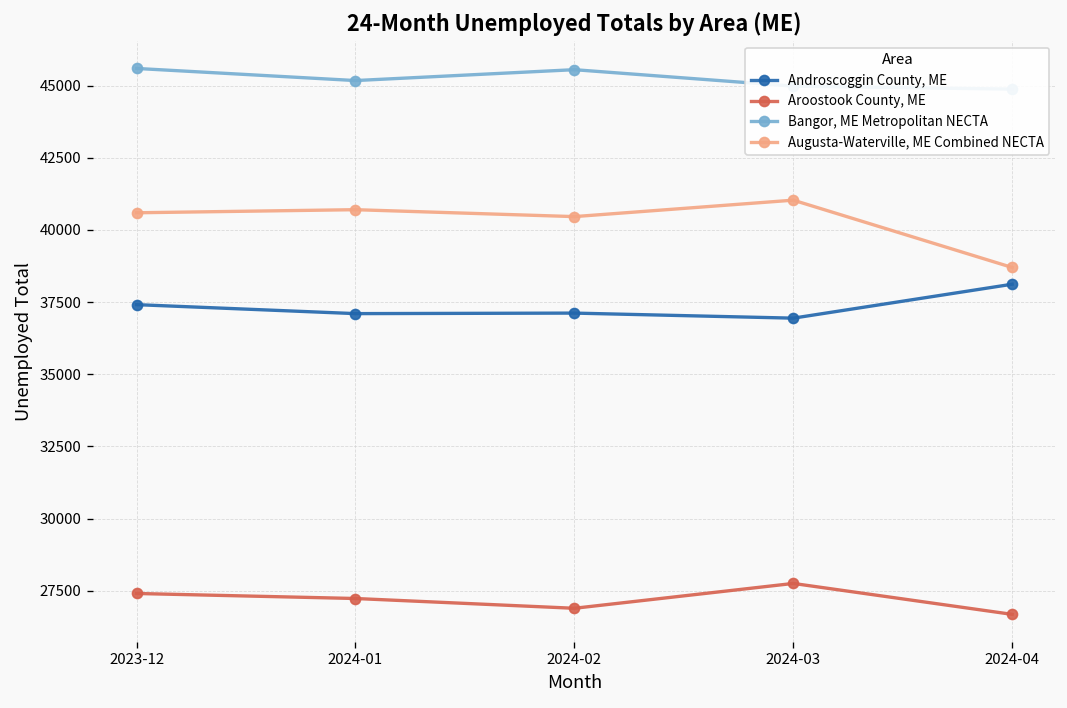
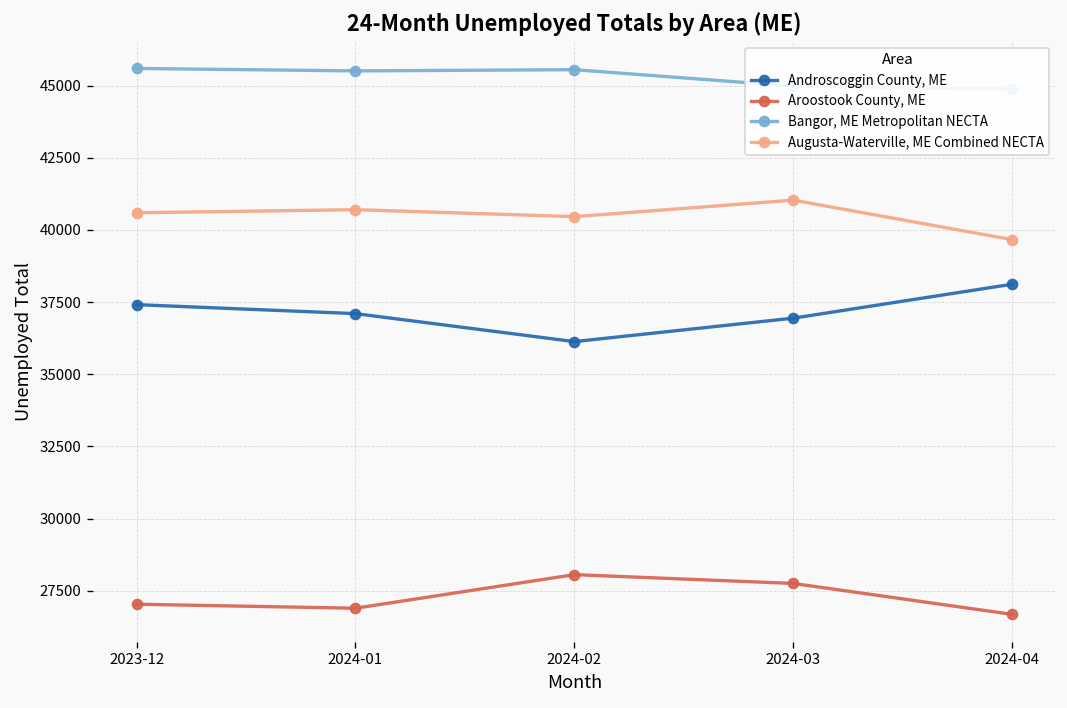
Aroostook County, ME, 2023-12: 27400 -> 27000
Aroostook County, ME, 2024-01: 27200 -> 26900
Bangor, ME Metropolitan NECTA, 2024-01: 45200 -> 45500
Androscoggin County, ME, 2024-02: 37100 -> 36100
Aroostook County, ME, 2024-02: 26900 -> 28100
Augusta-Waterville, ME Combined NECTA, 2024-04: 38700 -> 39700
